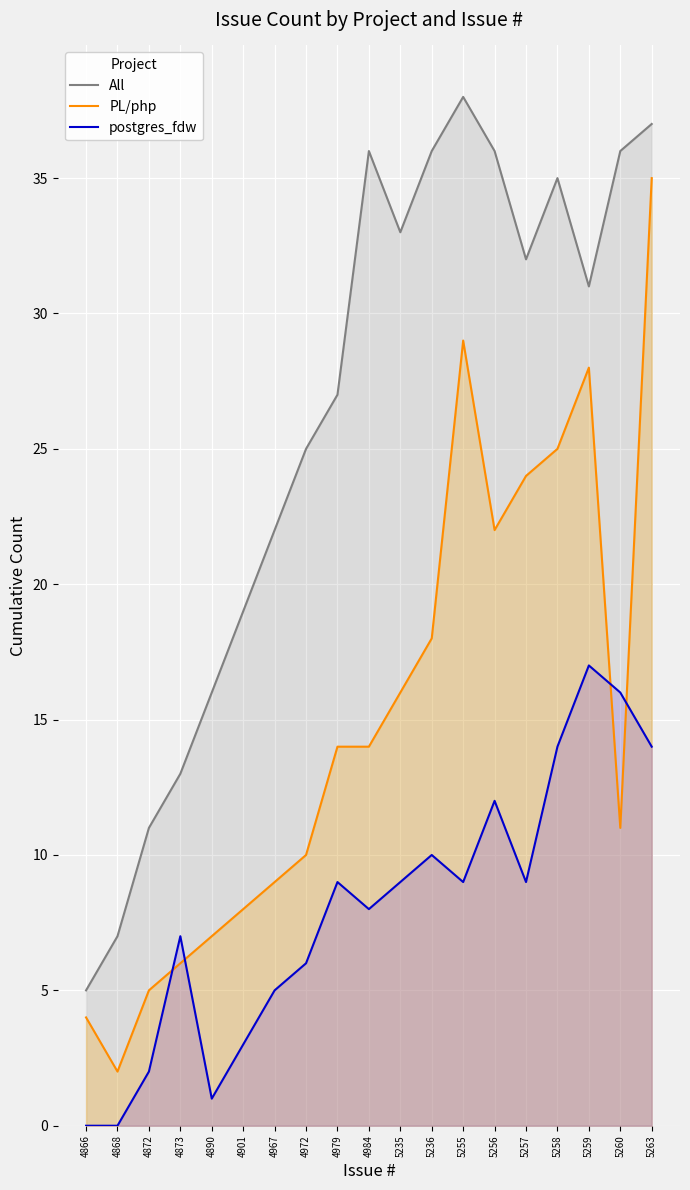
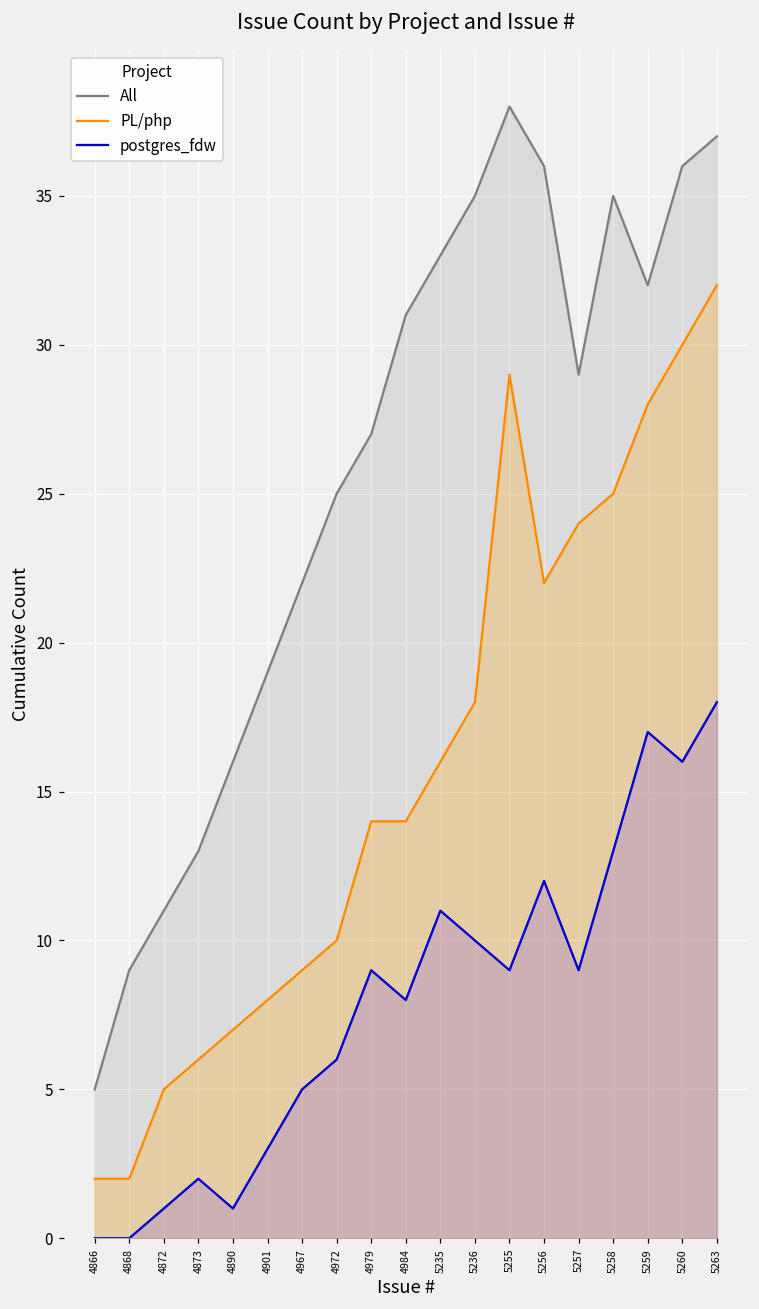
PL/php, 4866: 4 -> 2
All, 4868: 7 -> 9
postgres_fdw, 4872: 2 -> 1
postgres_fdw, 4873: 7 -> 2
All, 4984: 36 -> 31
postgres_fdw, 5235: 9 -> 11
All, 5236: 36 -> 35
All, 5257: 32 -> 29
postgres_fdw, 5258: 14 -> 13
All, 5259: 31 -> 32
PL/php, 5260: 11 -> 30
PL/php, 5263: 35 -> 32
postgres_fdw, 5263: 14 -> 18
